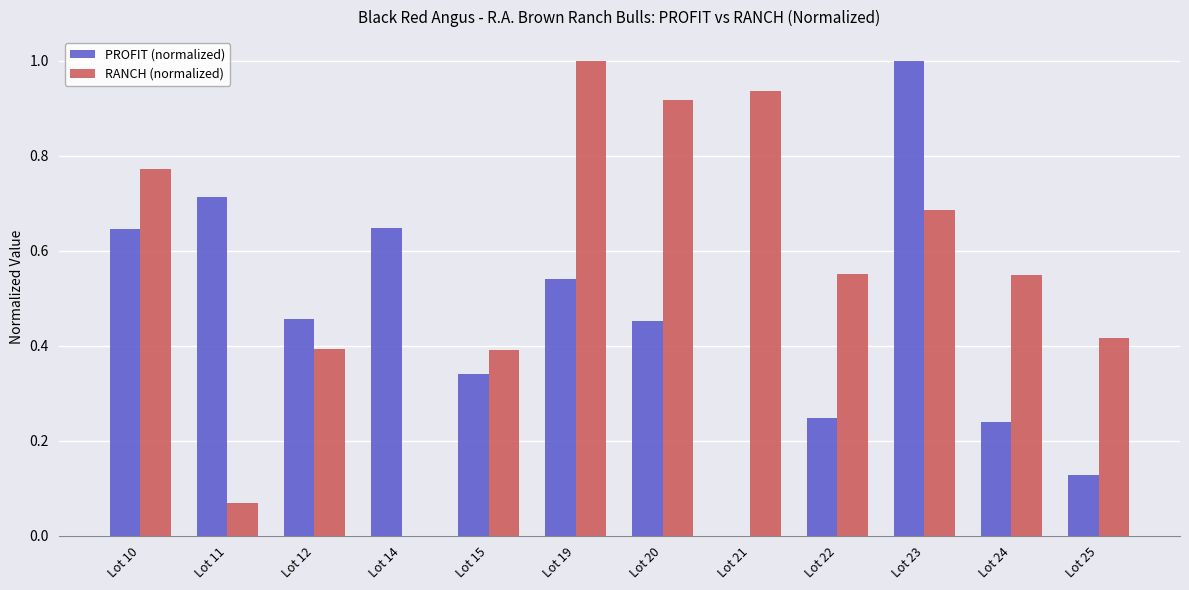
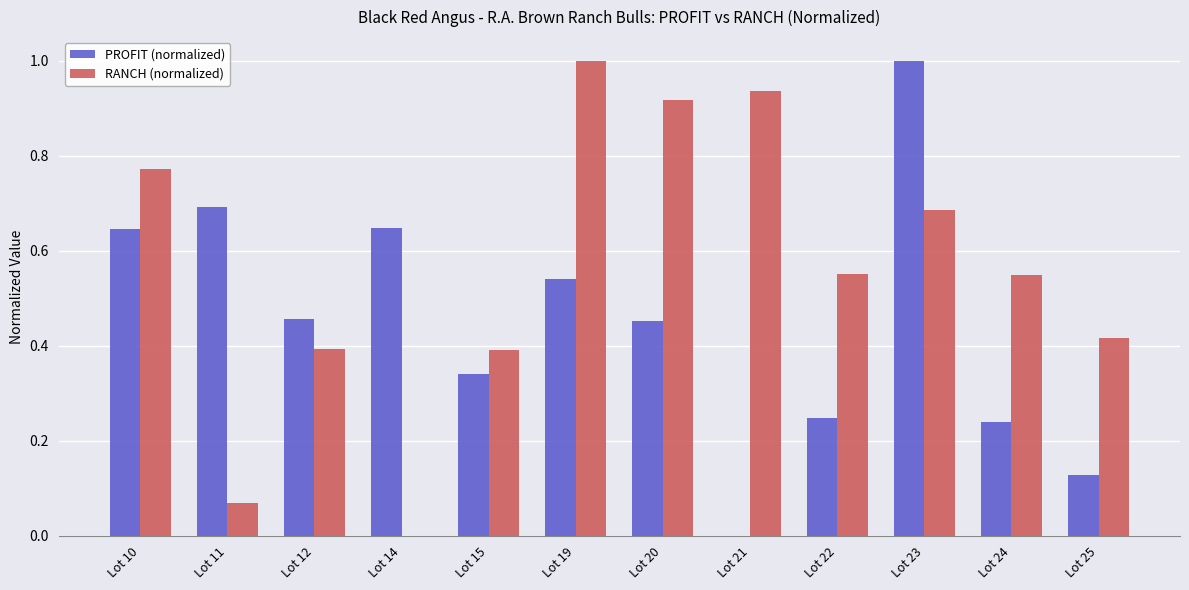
PROFIT (normalized), Lot 11: 0.71 -> 0.69
